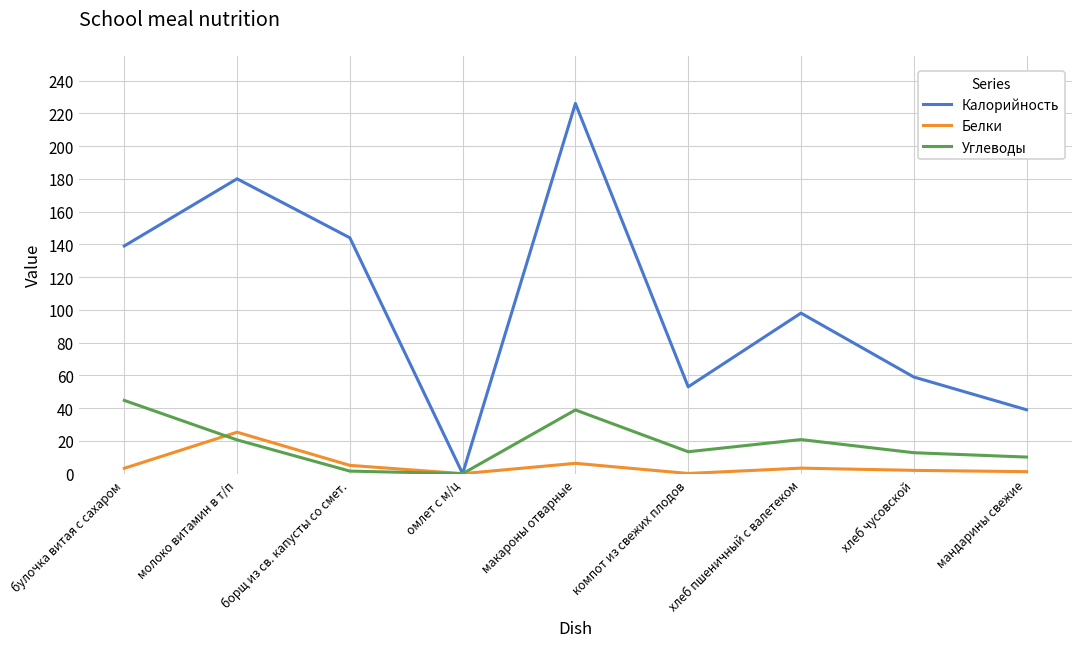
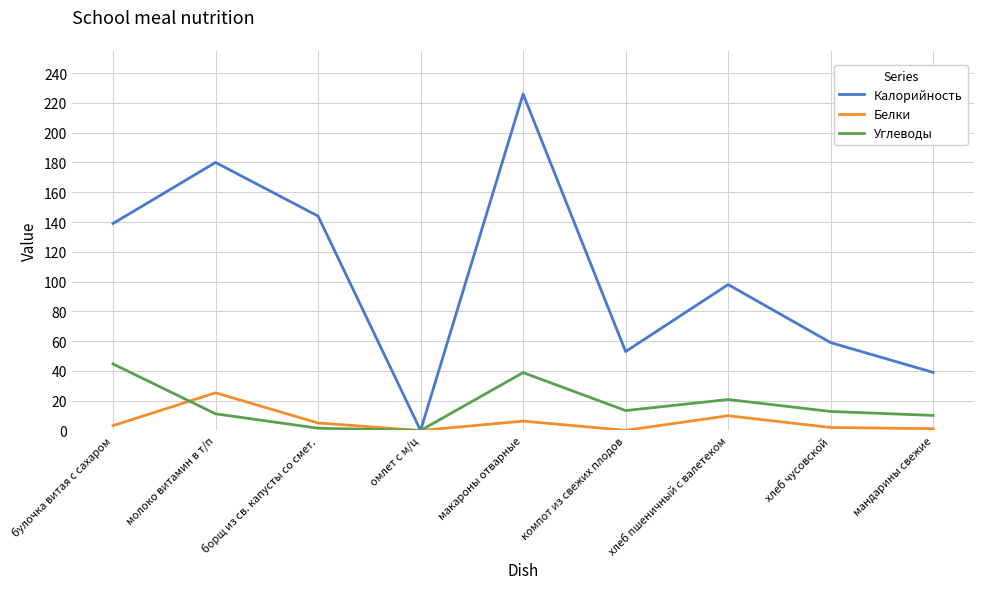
Углеводы, молоко витамин в т/п: 21 -> 11
Белки, хлеб пшеничный с валетеком: 3 -> 10
